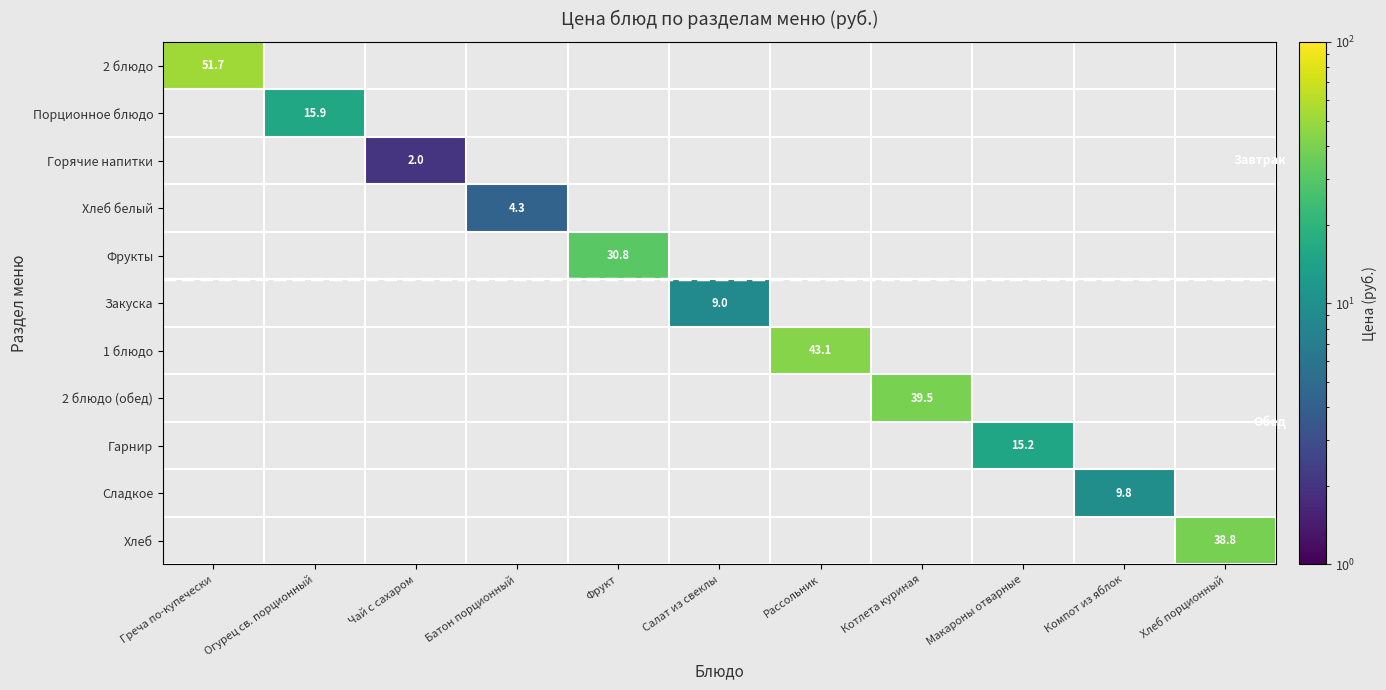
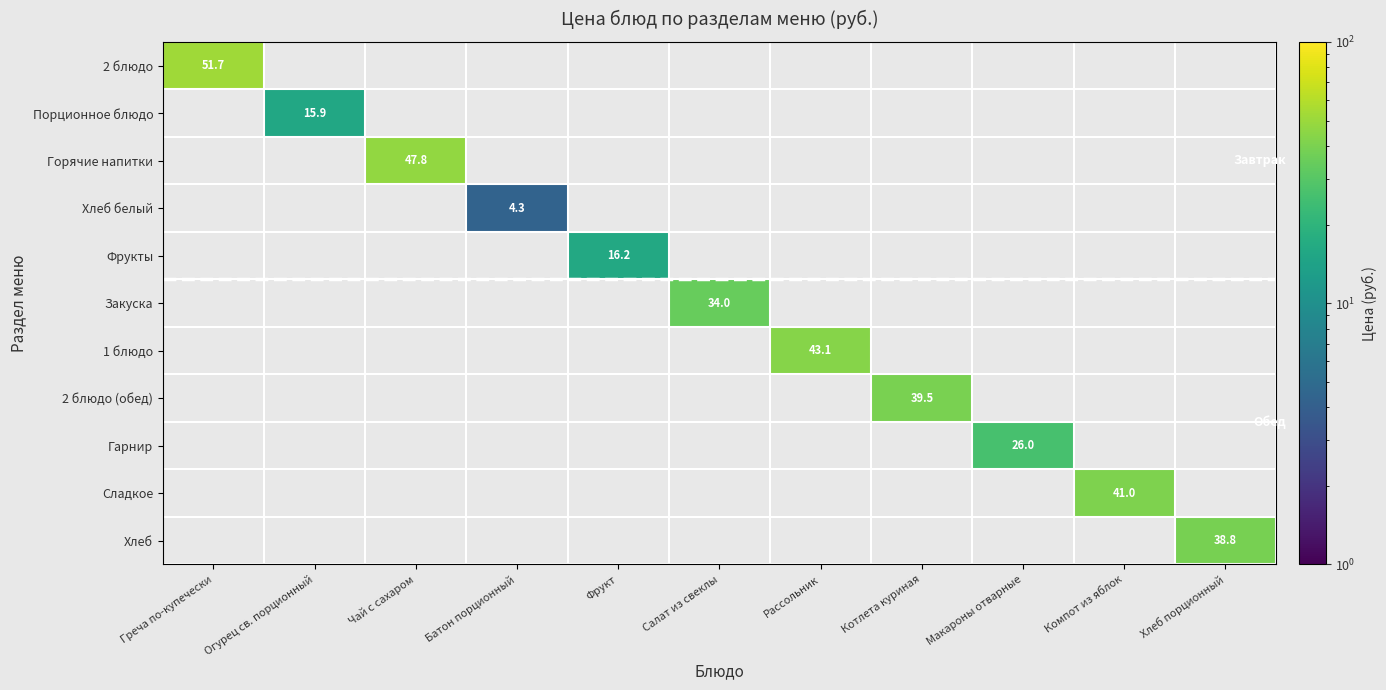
Горячие напитки, Чай с сахаром: 2.0 -> 47.8
Фрукты, Фрукт: 30.8 -> 16.2
Закуска, Салат из свеклы: 9.0 -> 34.0
Гарнир, Макароны отварные: 15.2 -> 26.0
Сладкое, Компот из яблок: 9.8 -> 41.0
